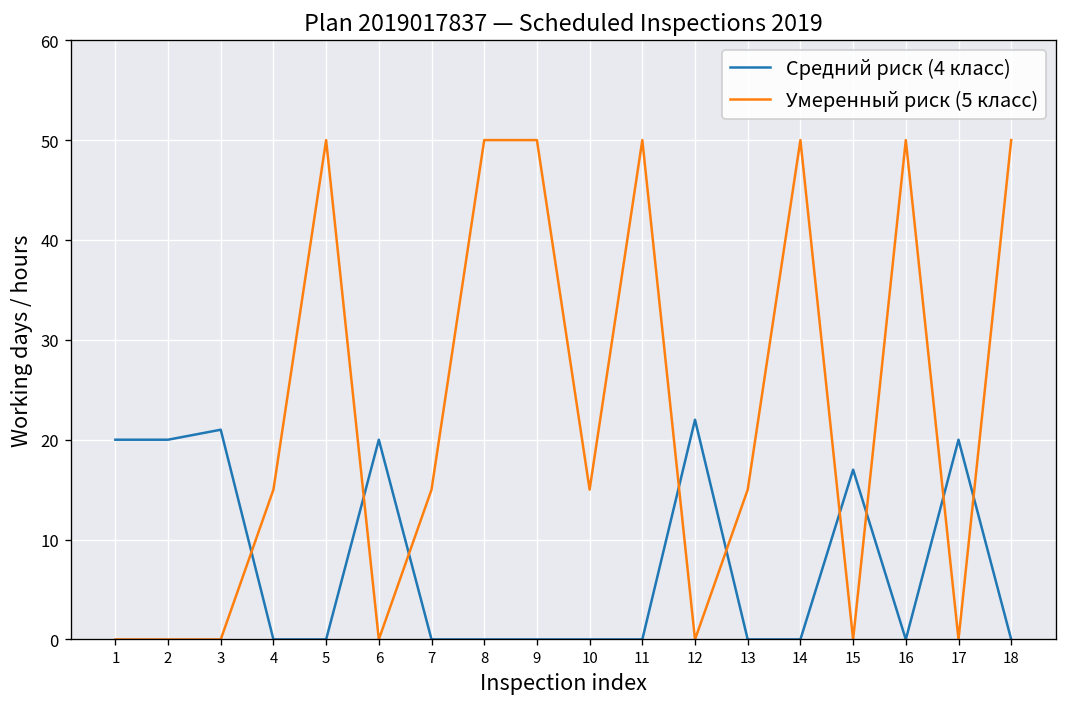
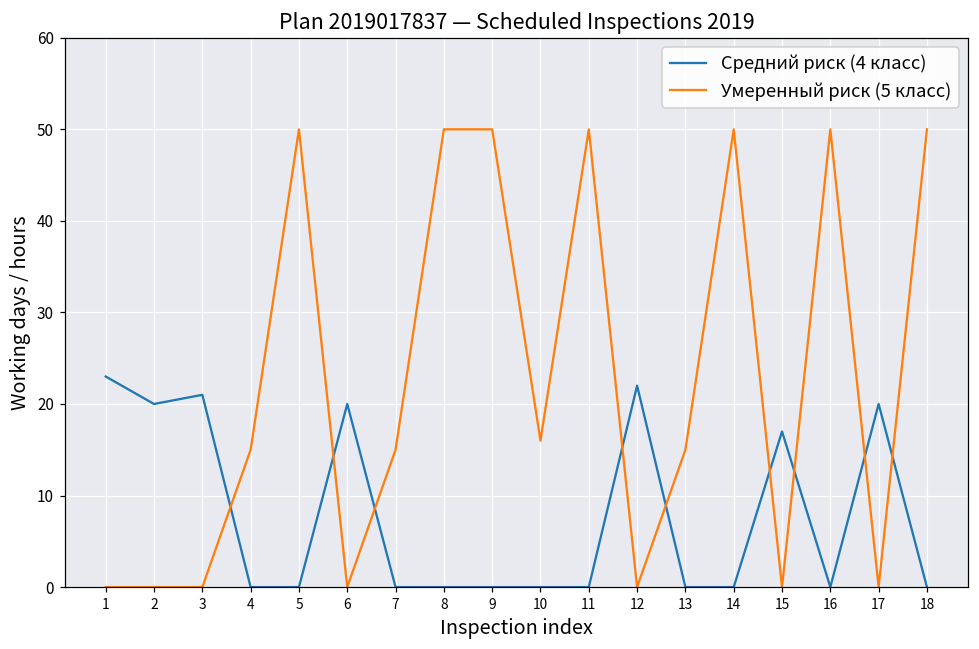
Средний риск (4 класс), 1: 20 -> 23
Умеренный риск (5 класс), 10: 15 -> 16
